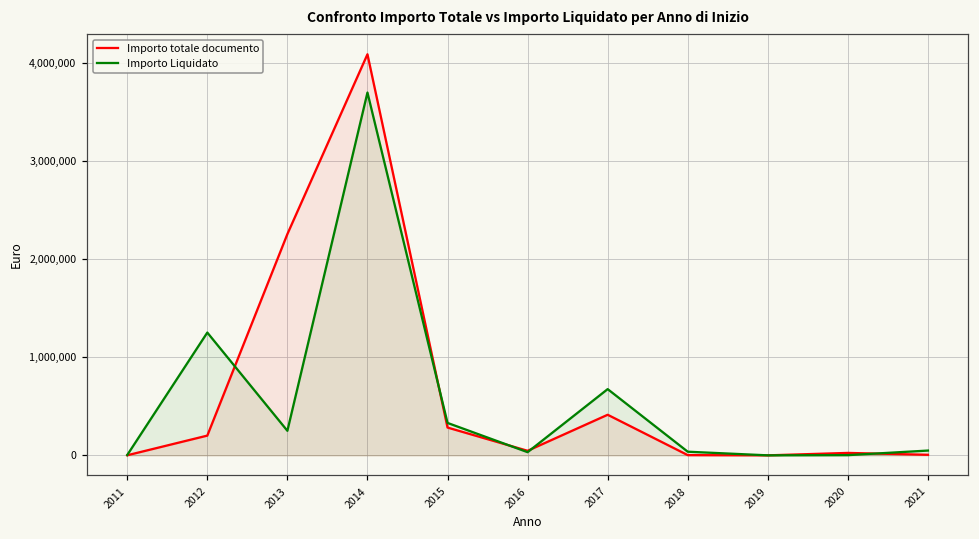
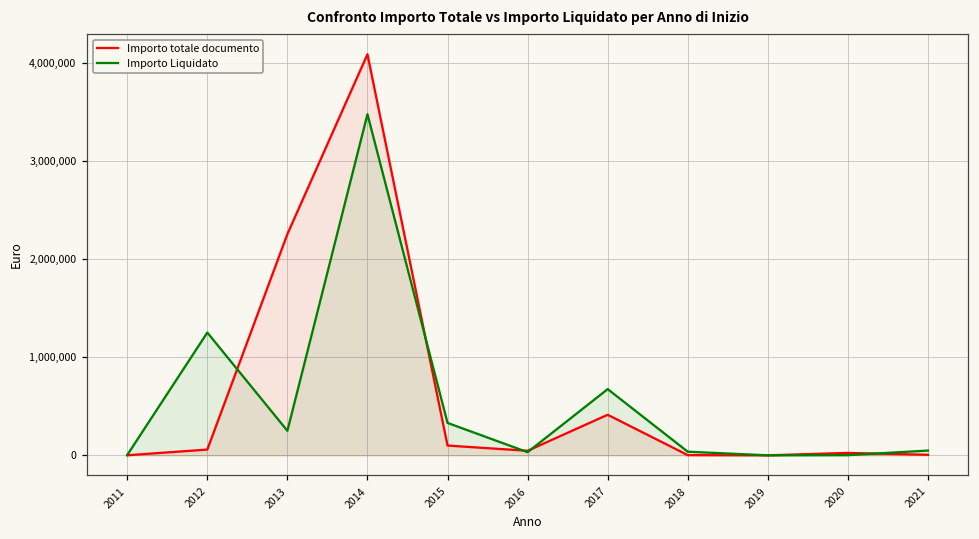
Importo totale documento, 2012: 200,000 -> 100,000
Importo Liquidato, 2014: 3,700,000 -> 3,500,000
Importo totale documento, 2015: 300,000 -> 100,000
